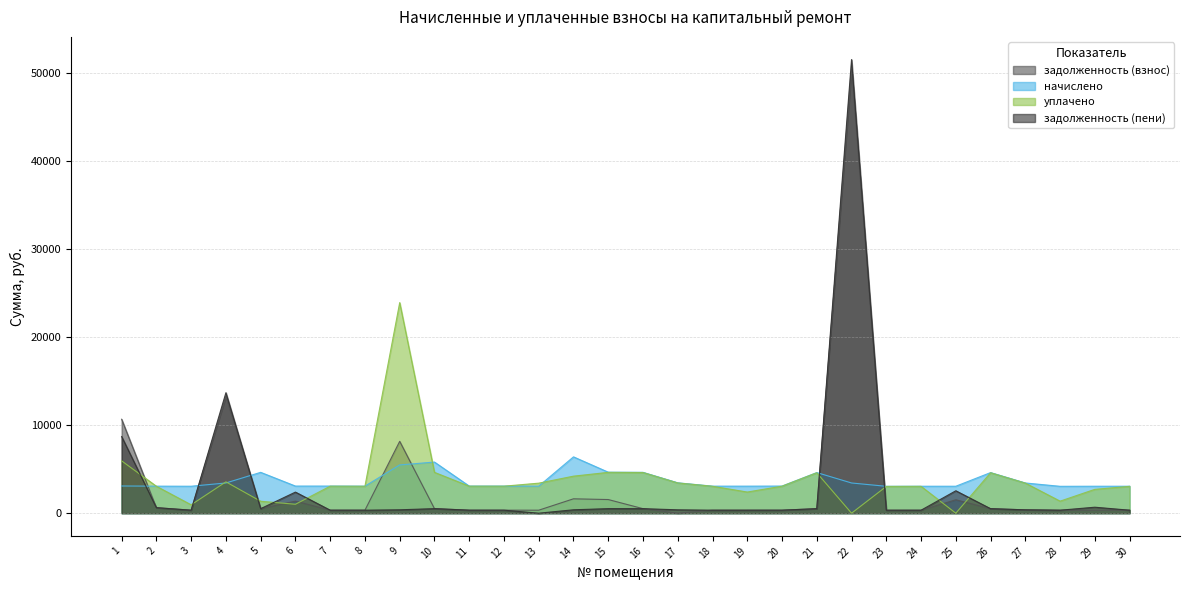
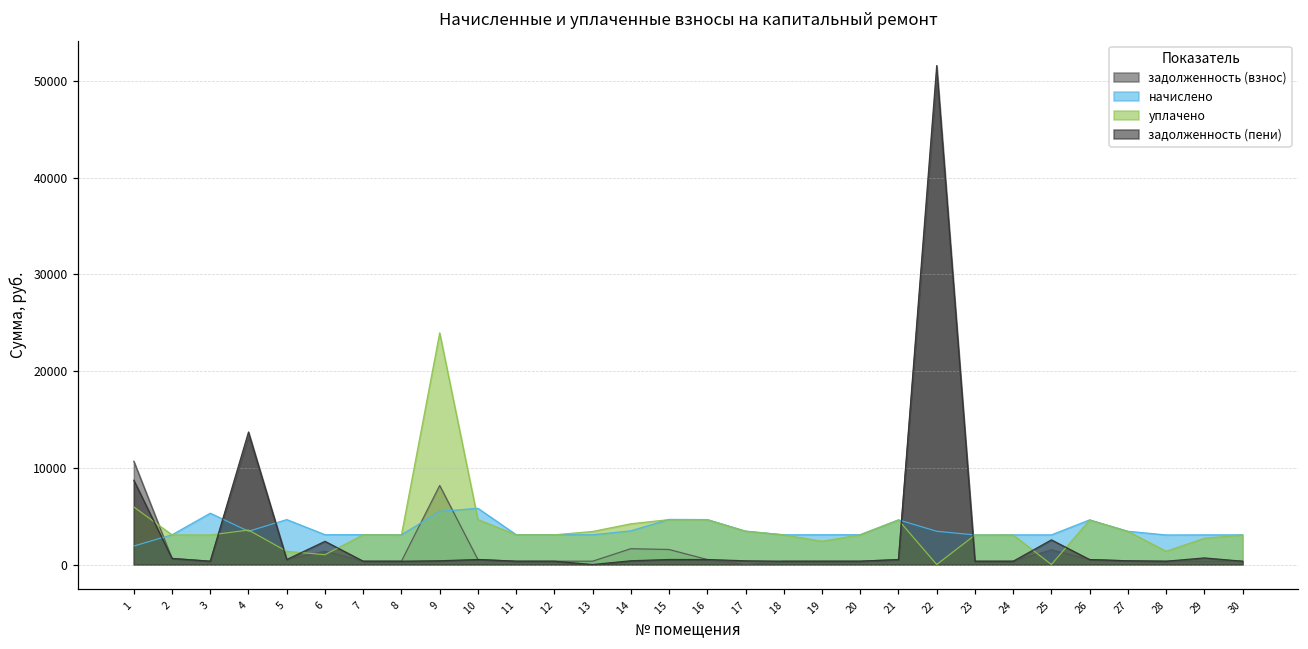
начислено, 1: 3000 -> 2000
начислено, 3: 3000 -> 5000
уплачено, 3: 1000 -> 3000
начислено, 14: 6000 -> 3000
